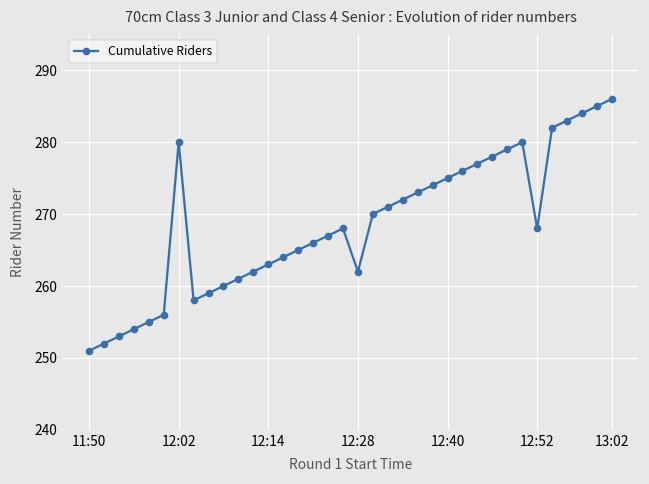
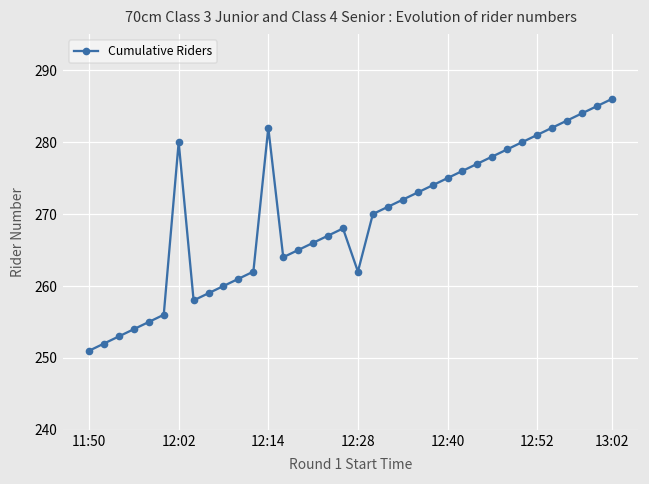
12:14: 263 -> 282
12:52: 268 -> 281
